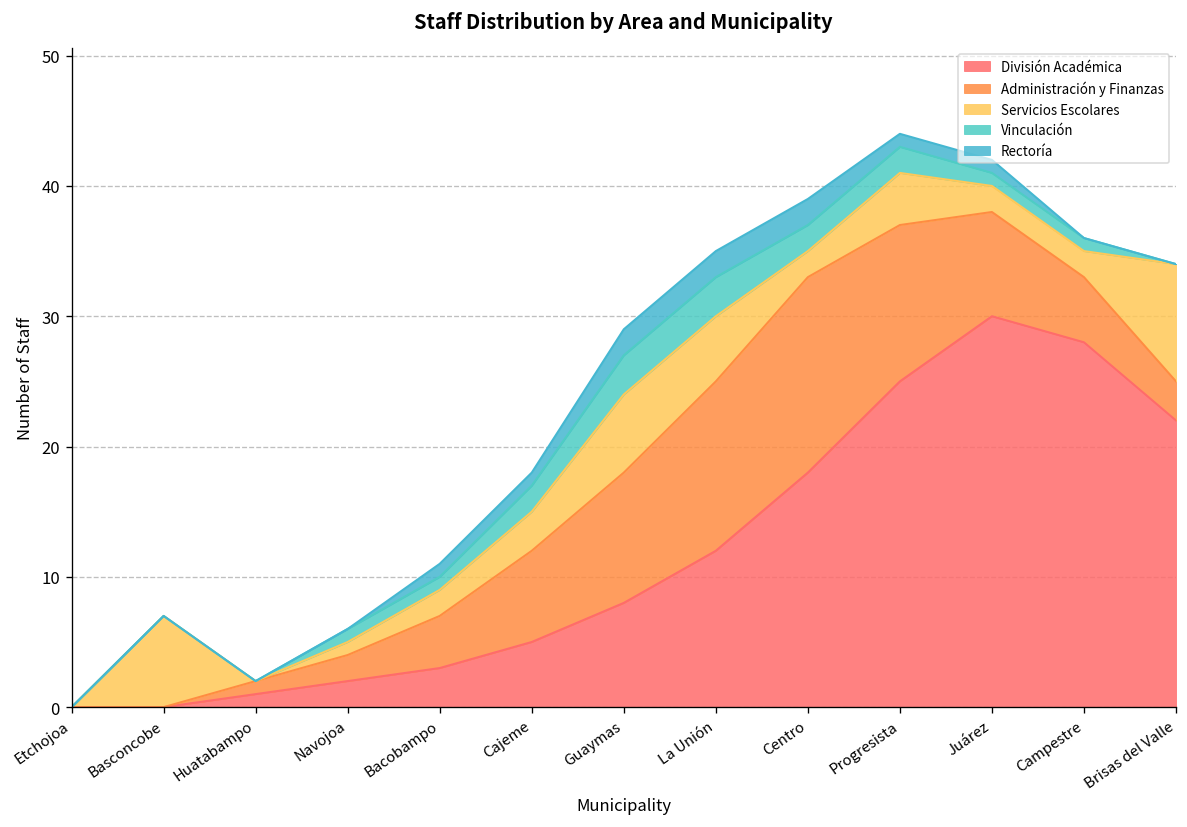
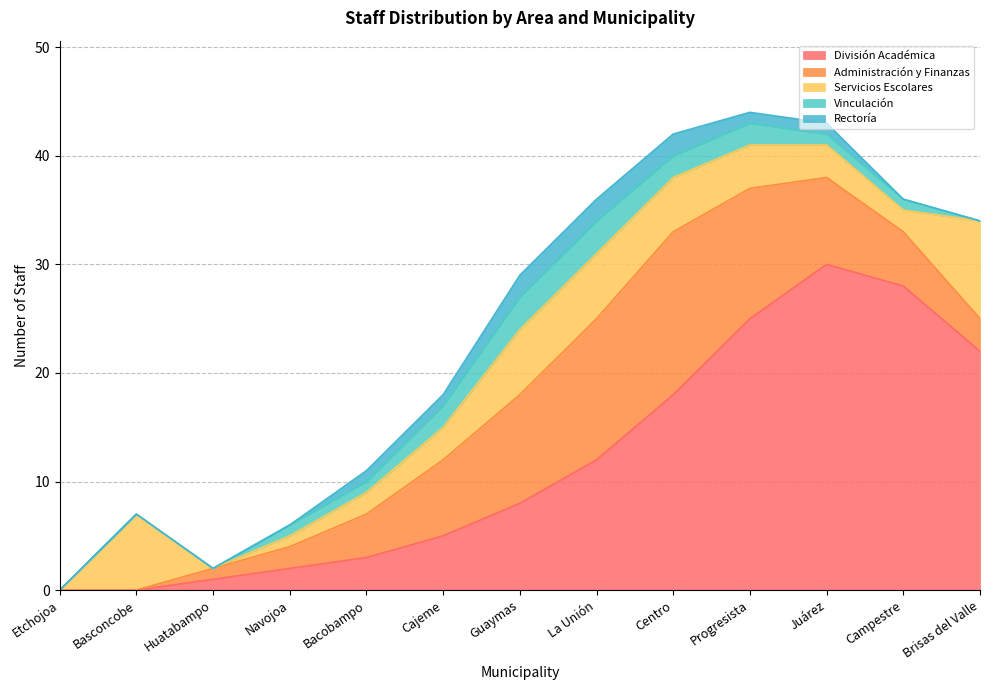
Servicios Escolares, La Unión: 5 -> 6
Servicios Escolares, Centro: 2 -> 5
Servicios Escolares, Juárez: 2 -> 3
